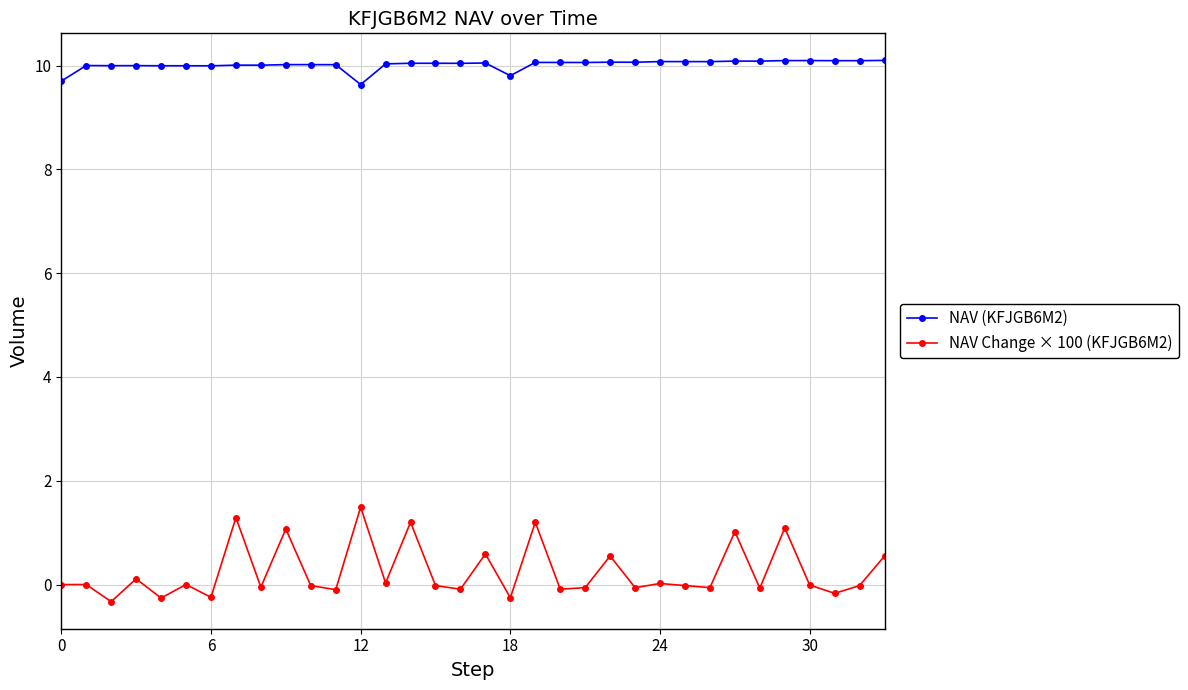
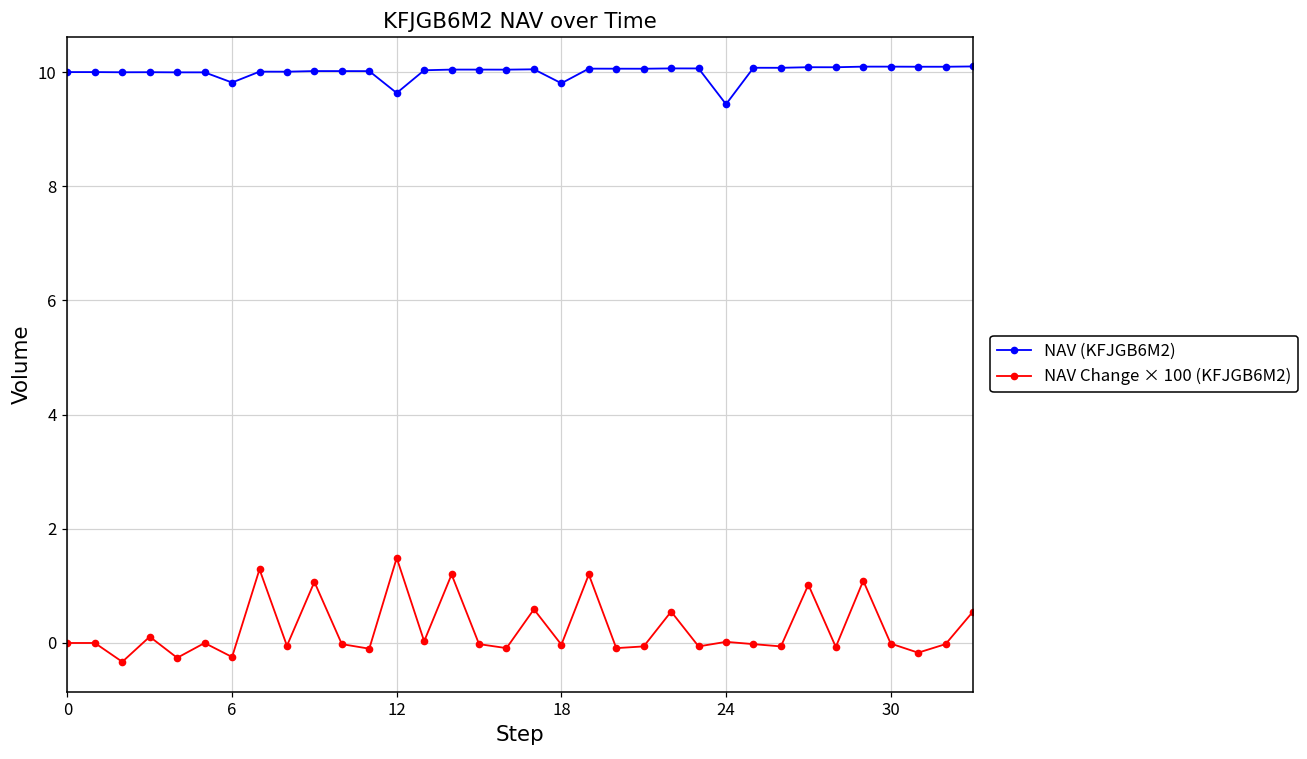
NAV (KFJGB6M2), 0: 9.7 -> 10.0
NAV (KFJGB6M2), 6: 10.0 -> 9.8
NAV Change × 100 (KFJGB6M2), 18: -0.3 -> 0.0
NAV (KFJGB6M2), 24: 10.1 -> 9.4
